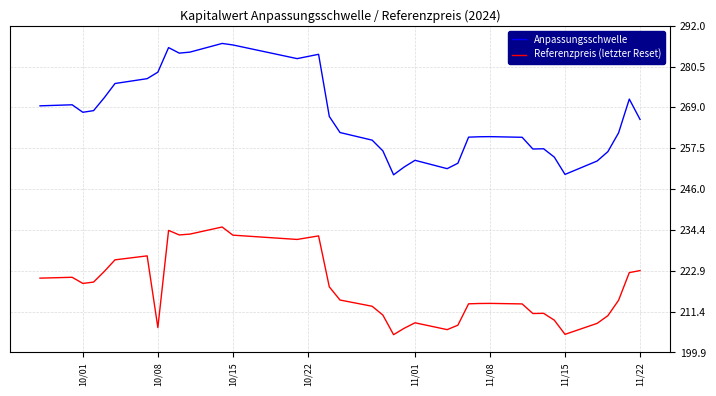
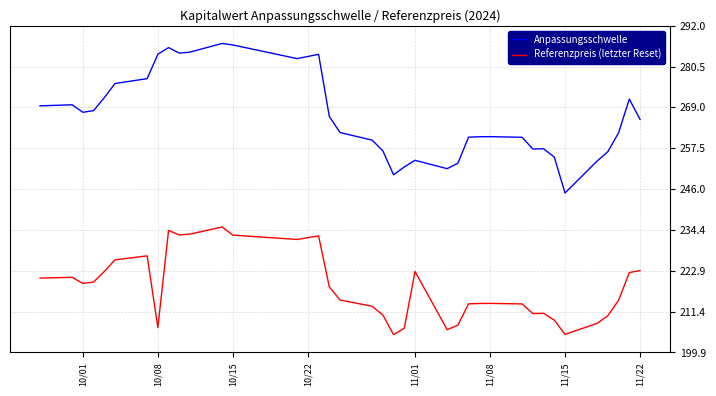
Anpassungsschwelle, 10/08: 279 -> 284
Referenzpreis (letzter Reset), 11/01: 208 -> 223
Anpassungsschwelle, 11/15: 250 -> 245
